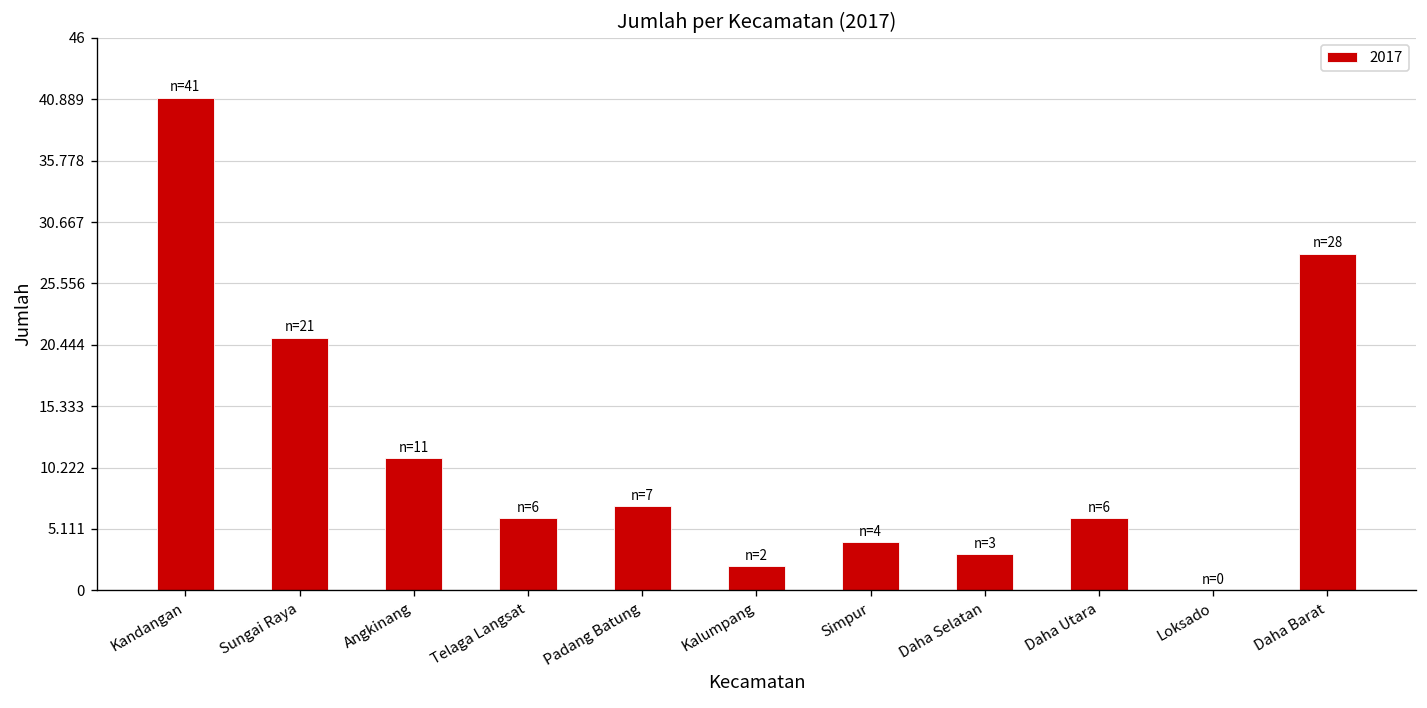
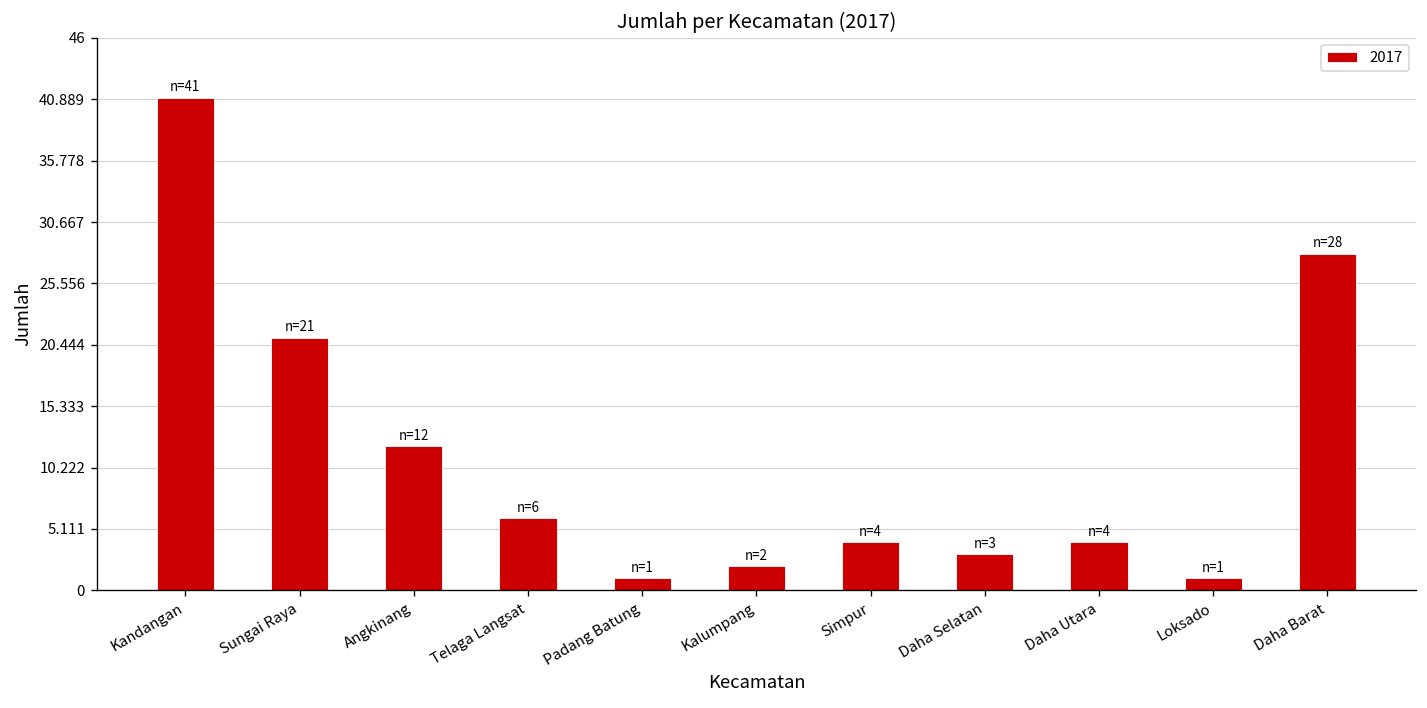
Angkinang: 11 -> 12
Padang Batung: 7 -> 1
Daha Utara: 6 -> 4
Loksado: 0 -> 1
